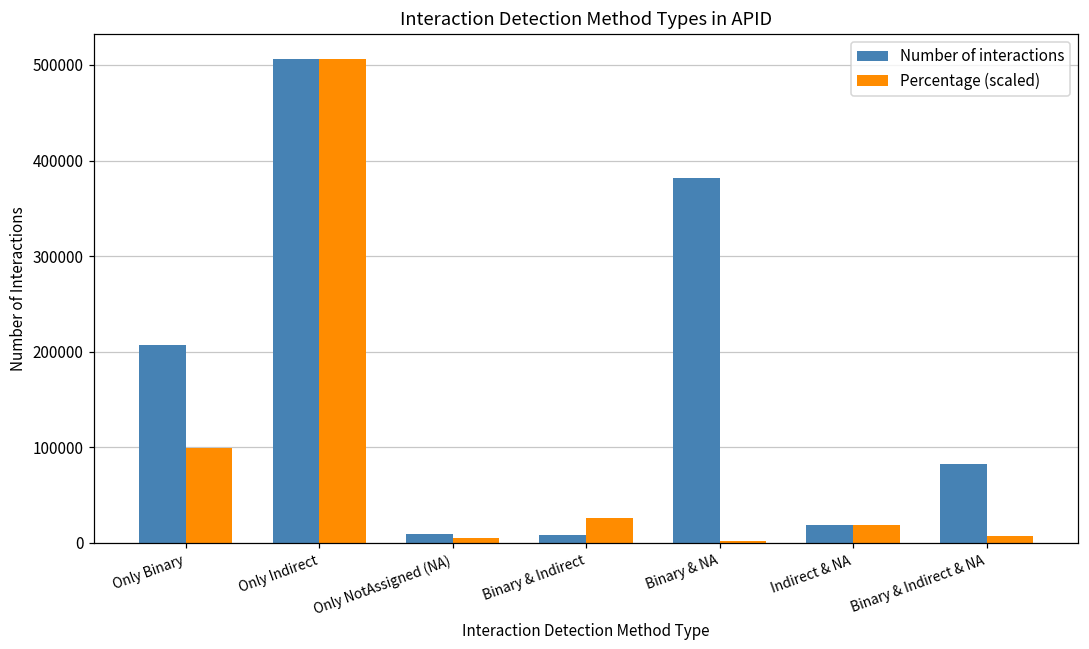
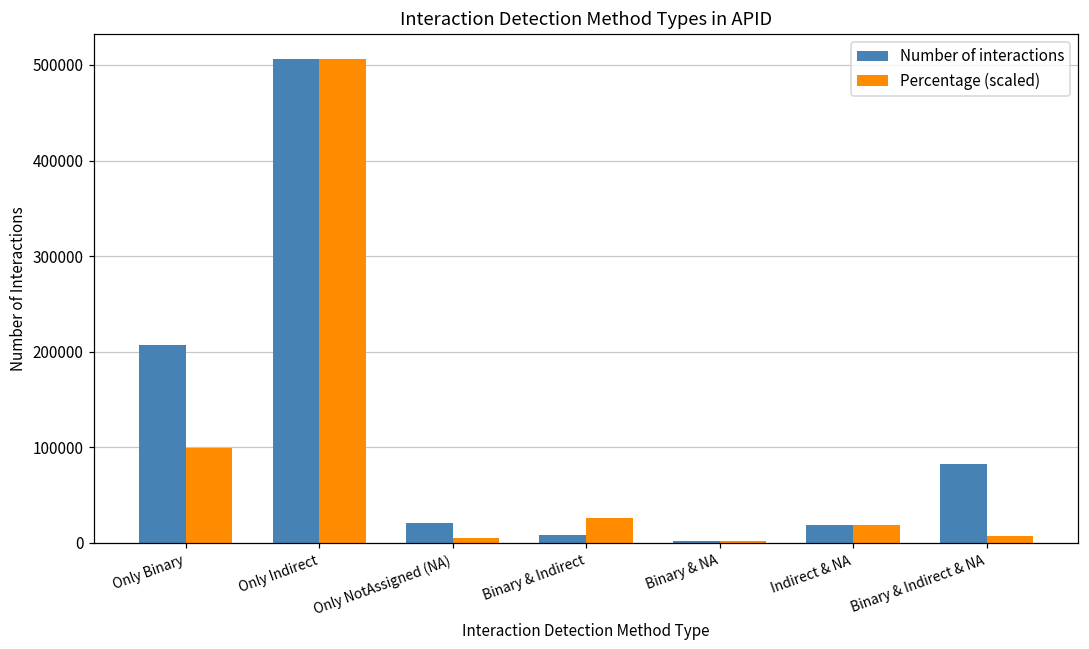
Number of interactions, Only NotAssigned (NA): 10000 -> 20000
Number of interactions, Binary & NA: 380000 -> 0
